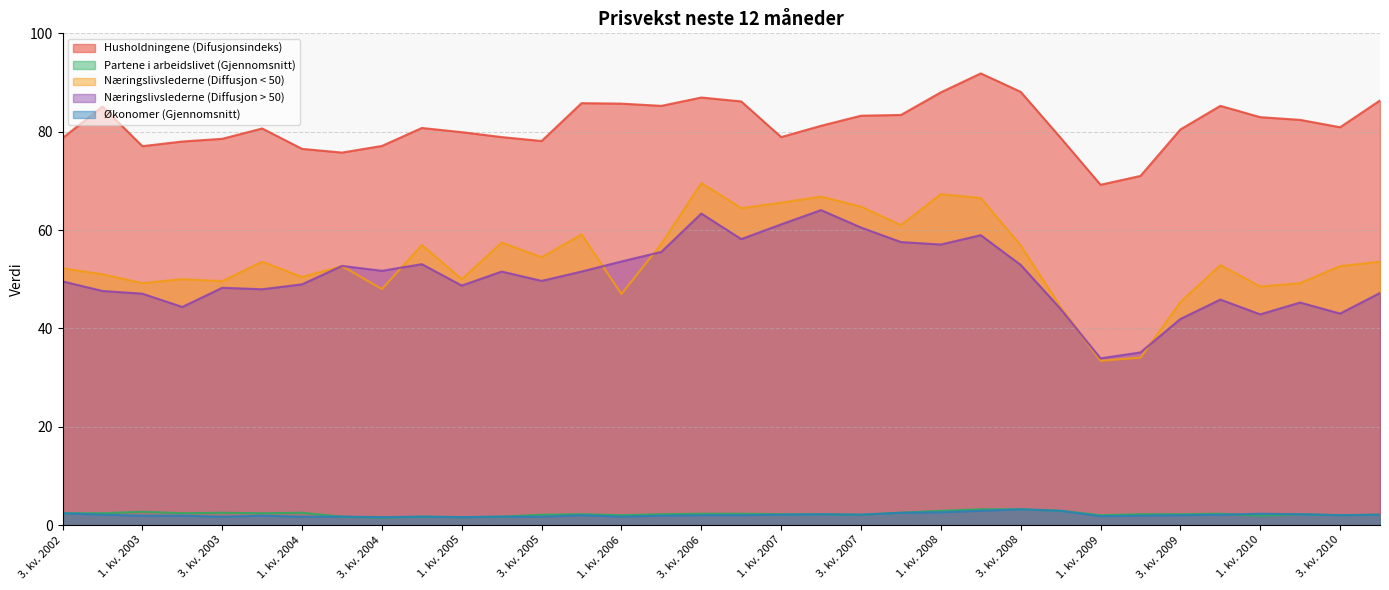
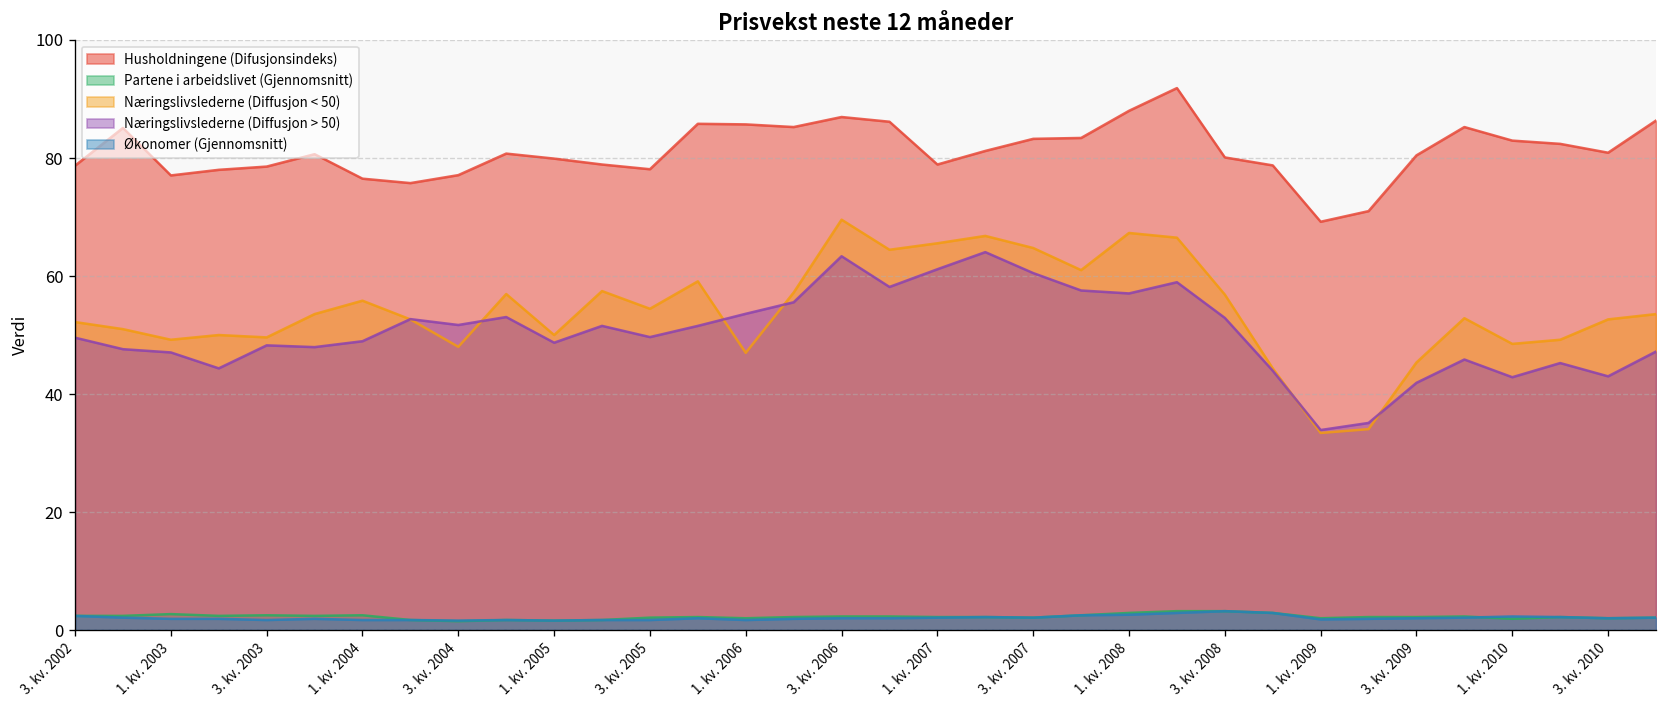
Næringslivslederne (Diffusjon < 50), 1. kv. 2004: 50 -> 56
Husholdningene (Difusjonsindeks), 3. kv. 2008: 88 -> 80
